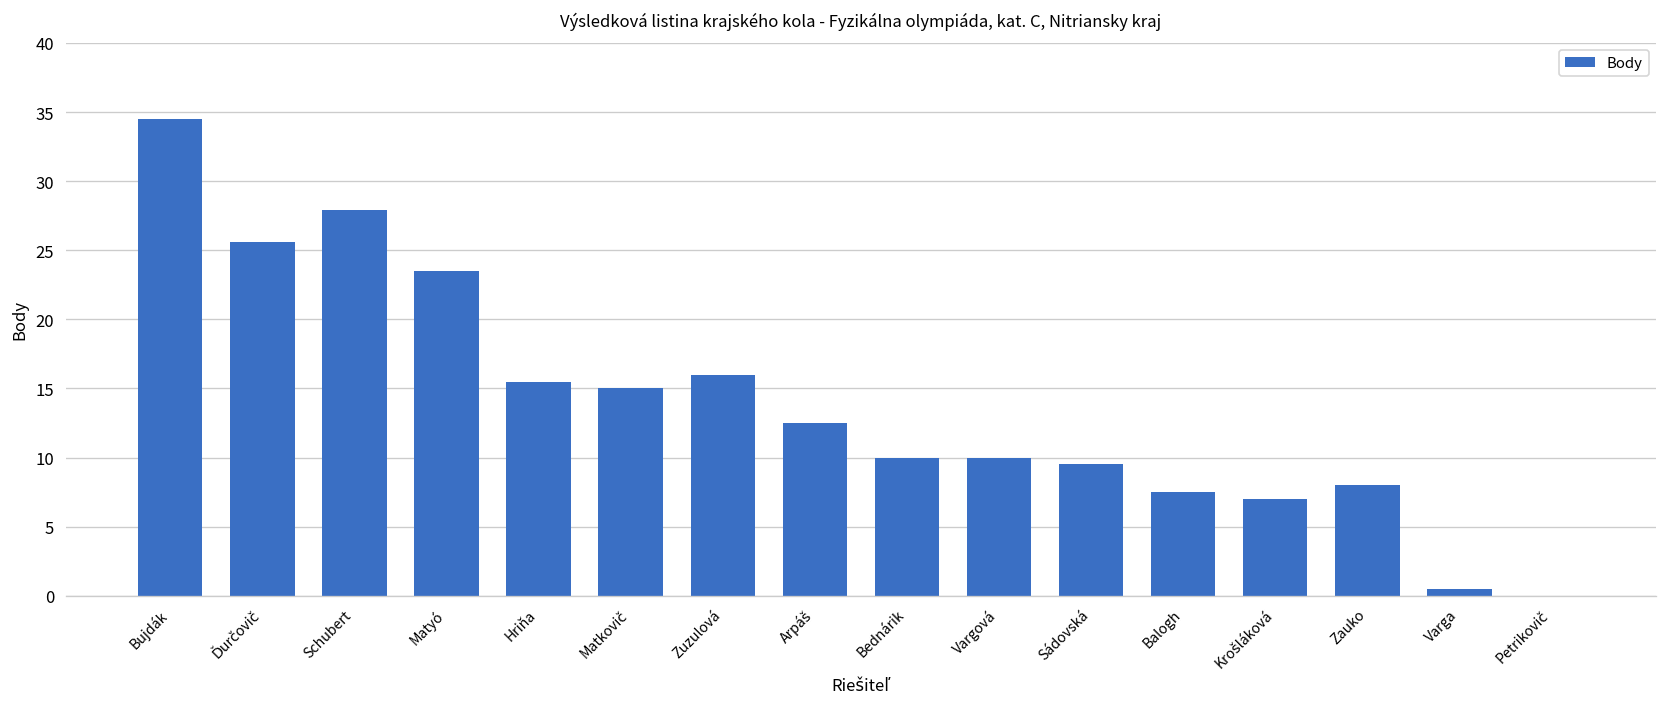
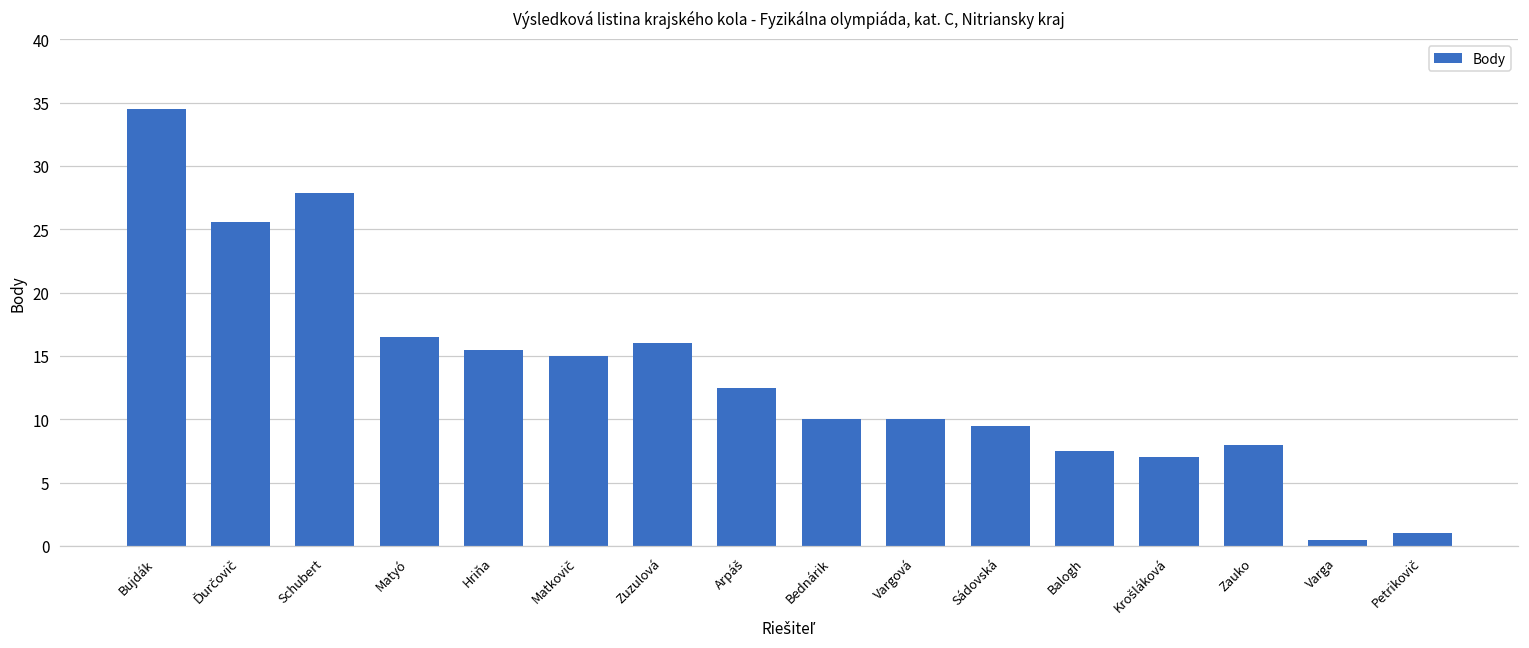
Matyó: 23.5 -> 16.5
Petrikovič: 0 -> 1
